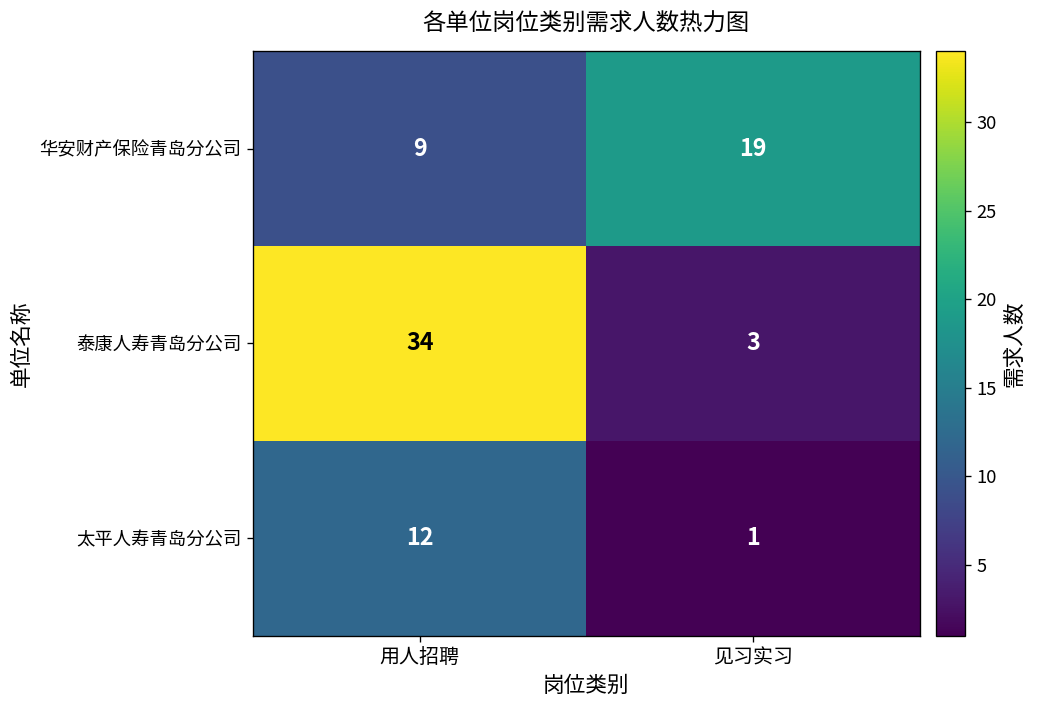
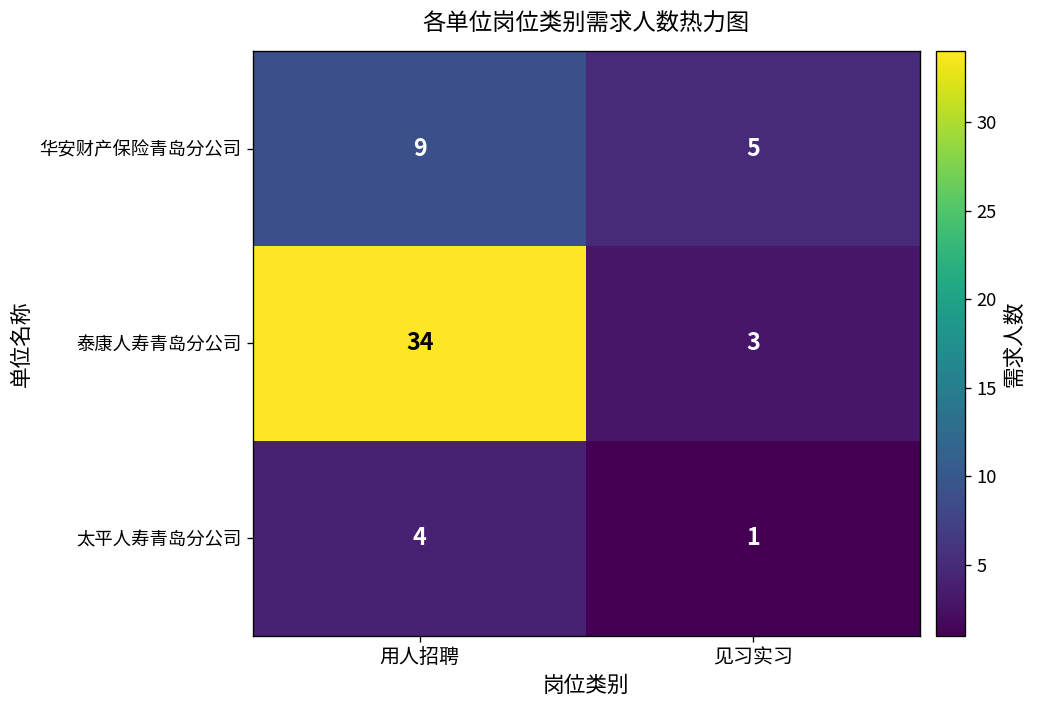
华安财产保险青岛分公司, 见习实习: 19 -> 5
太平人寿青岛分公司, 用人招聘: 12 -> 4
